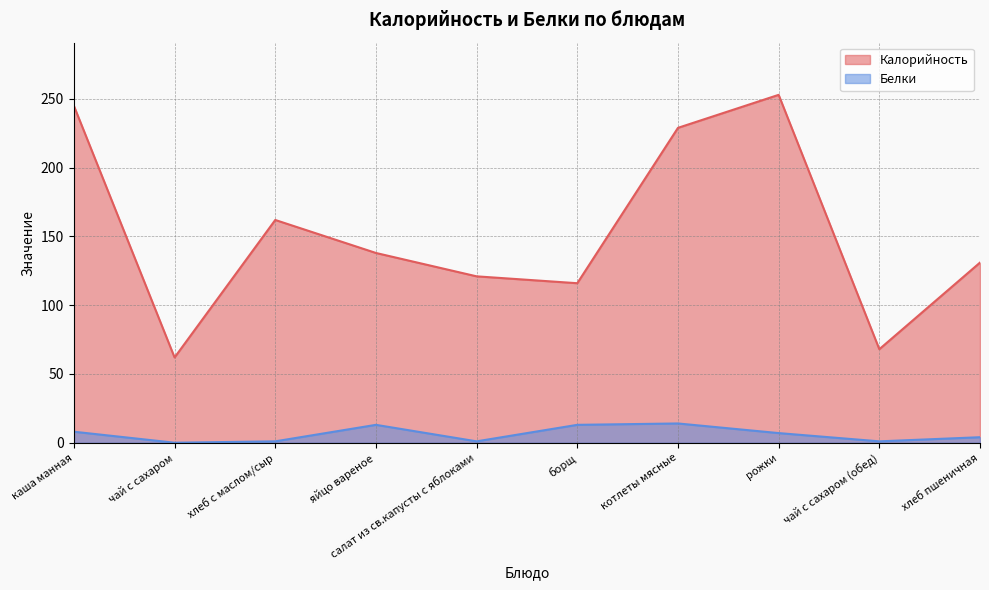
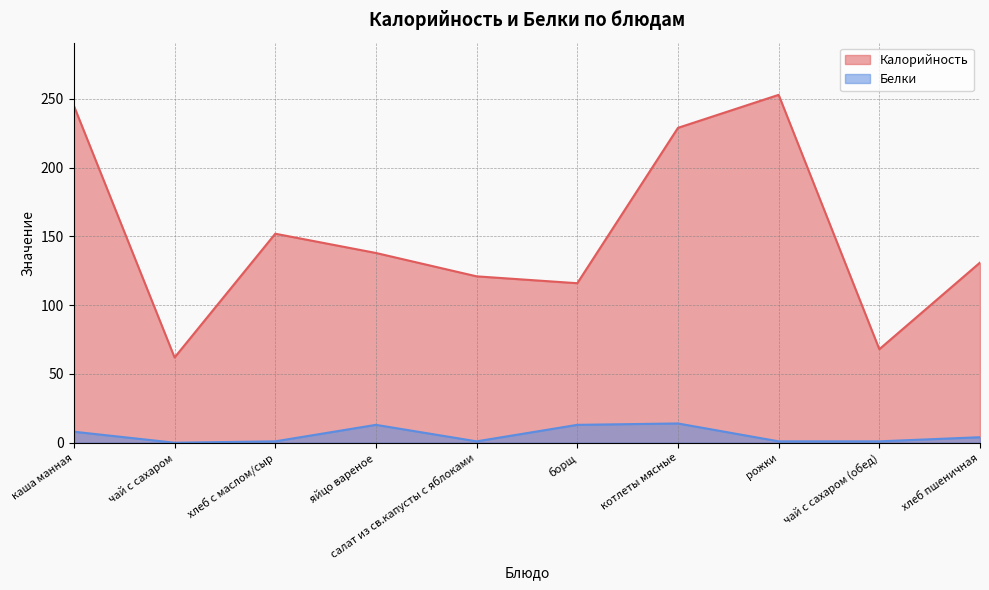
Калорийность, хлеб с маслом/сыр: 162 -> 152
Белки, рожки: 7 -> 1
